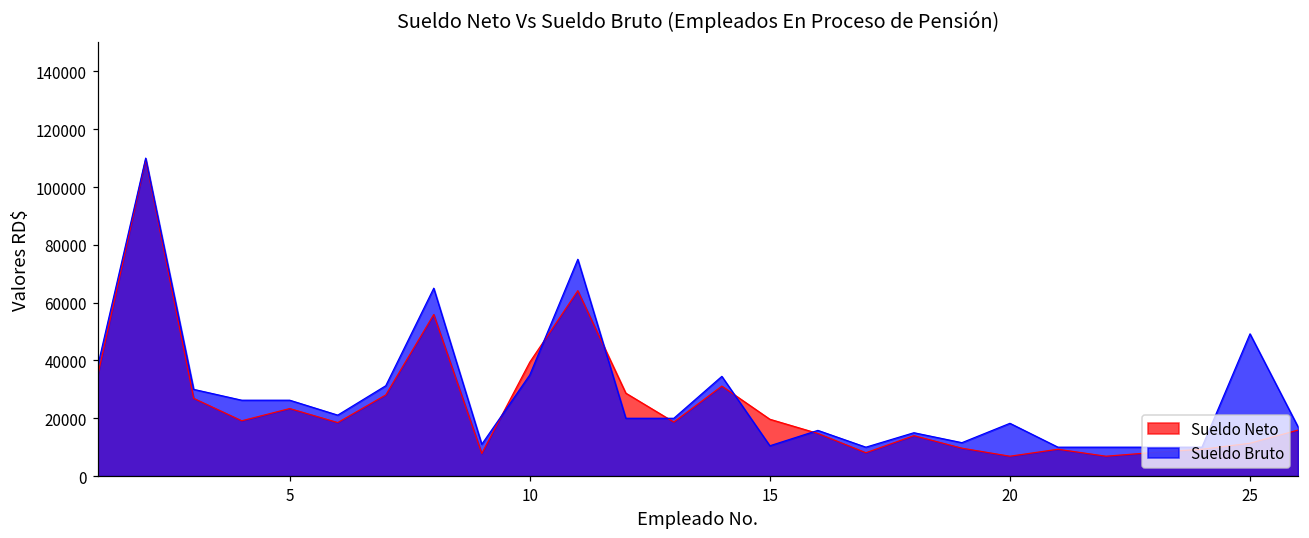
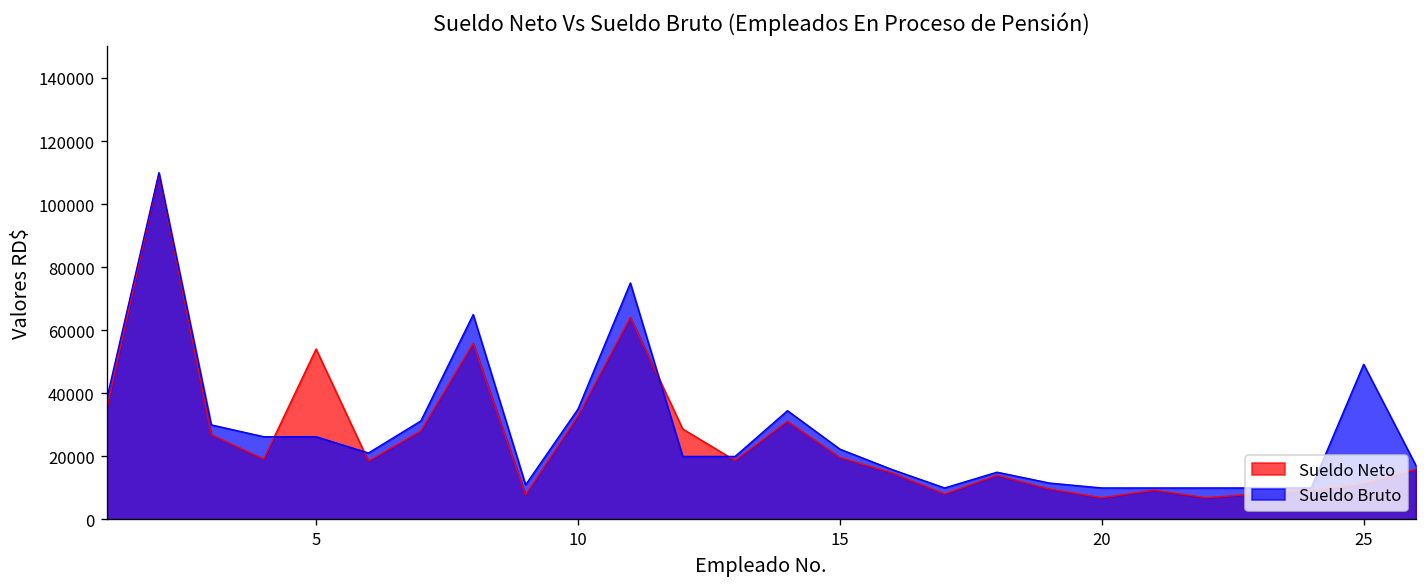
Sueldo Neto, 5: 23000 -> 54000
Sueldo Neto, 10: 39000 -> 33000
Sueldo Bruto, 15: 10000 -> 22000
Sueldo Bruto, 20: 18000 -> 10000
